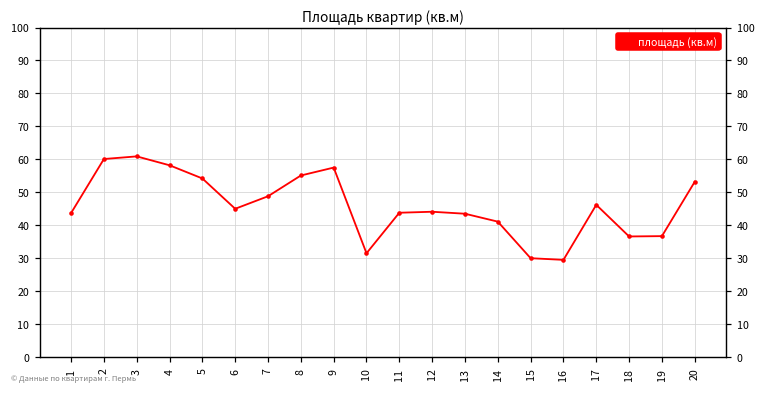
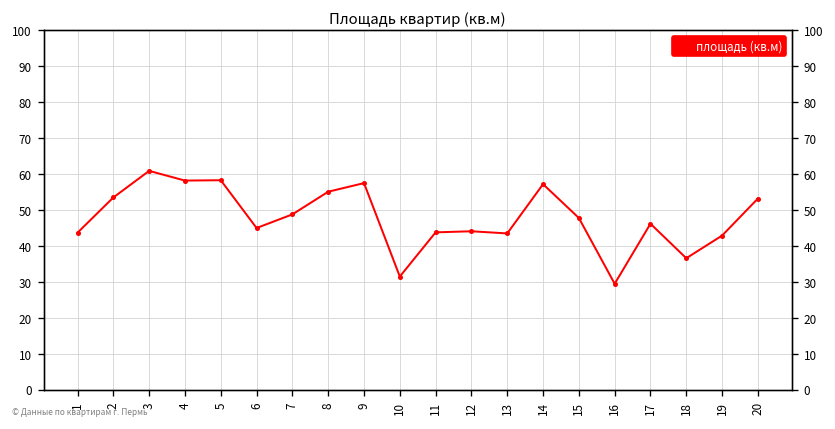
2: 60 -> 54
5: 54 -> 58
14: 41 -> 57
15: 30 -> 48
19: 37 -> 43
